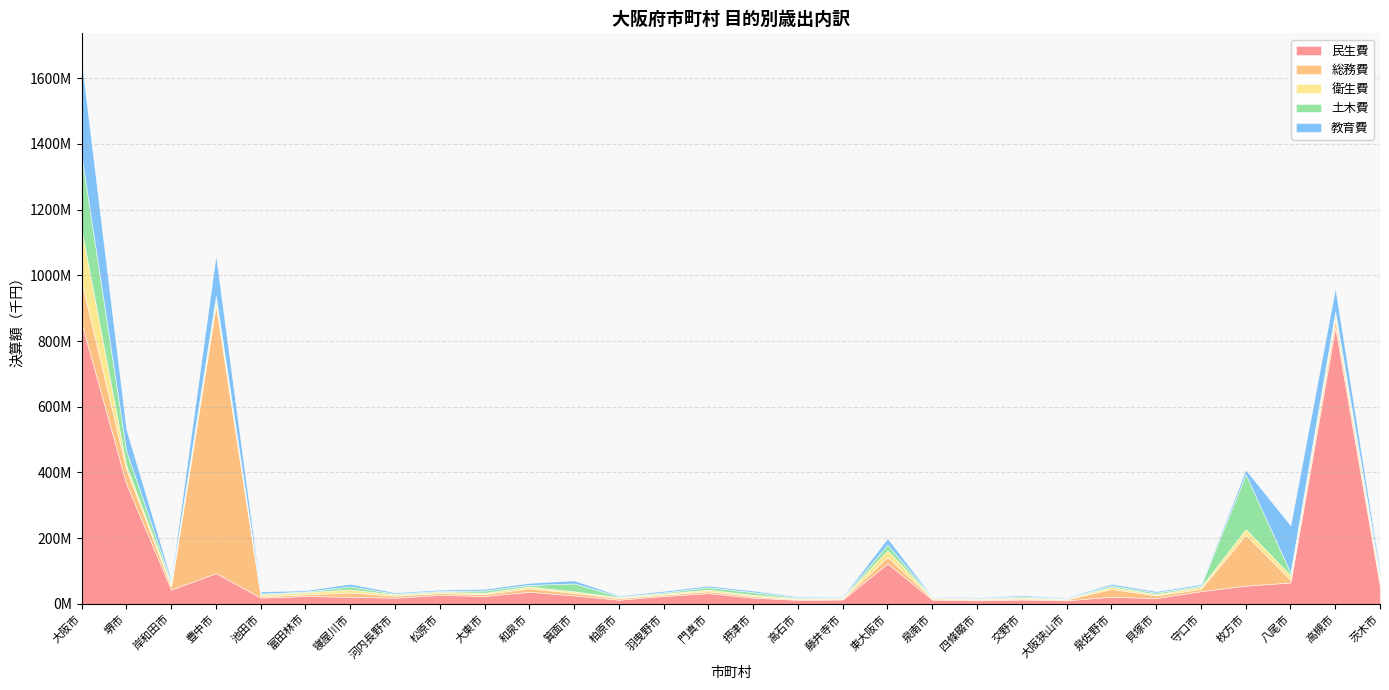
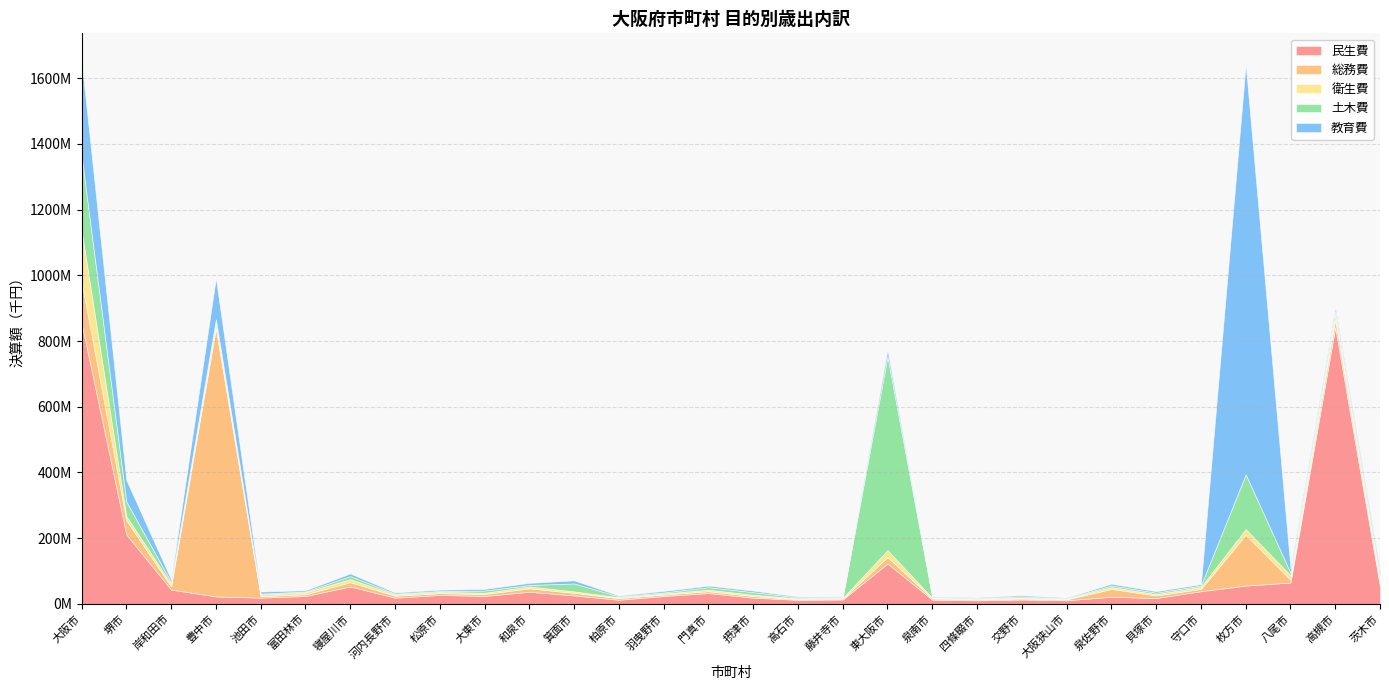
民生費, 堺市: 370000000 -> 210000000
民生費, 豊中市: 90000000 -> 20000000
民生費, 寝屋川市: 20000000 -> 50000000
土木費, 東大阪市: 20000000 -> 590000000
教育費, 枚方市: 10000000 -> 1250000000
教育費, 八尾市: 140000000 -> 10000000
教育費, 高槻市: 70000000 -> 10000000
